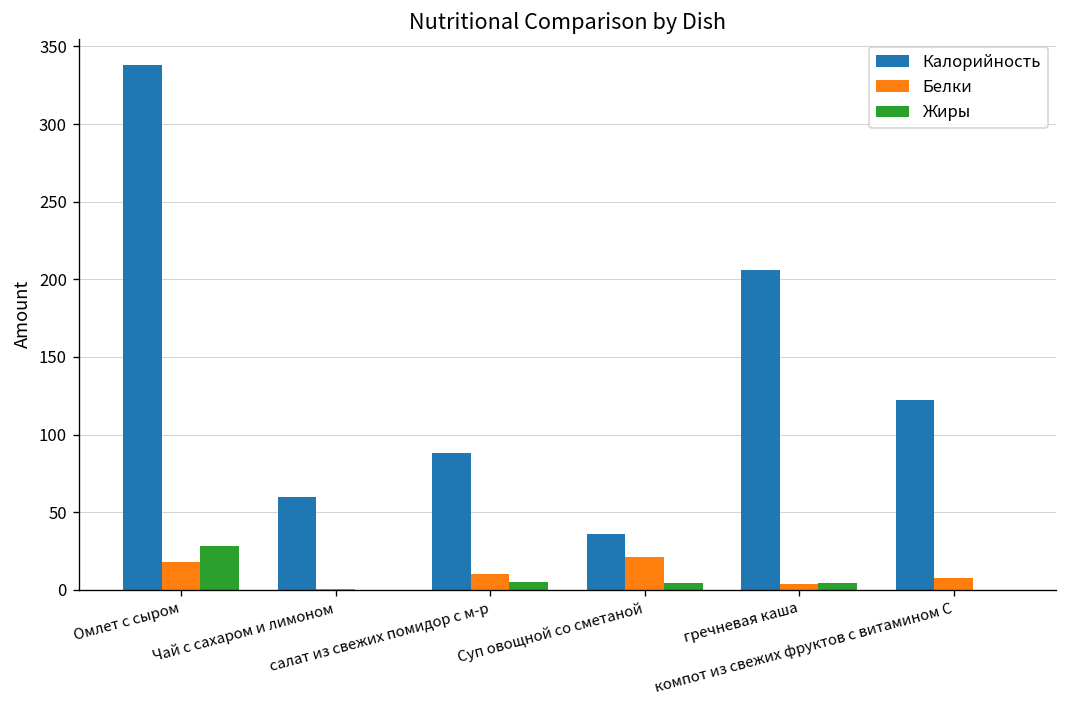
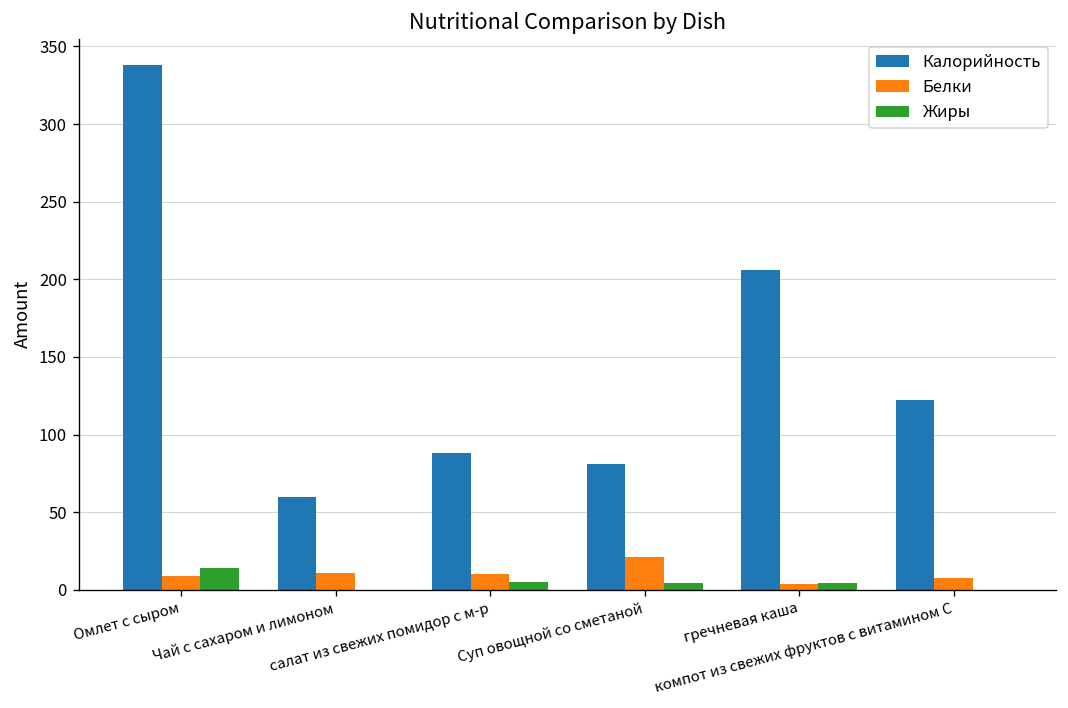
Белки, Омлет с сыром: 18 -> 9
Жиры, Омлет с сыром: 28 -> 14
Белки, Чай с сахаром и лимоном: 0 -> 11
Калорийность, Суп овощной со сметаной: 36 -> 81
